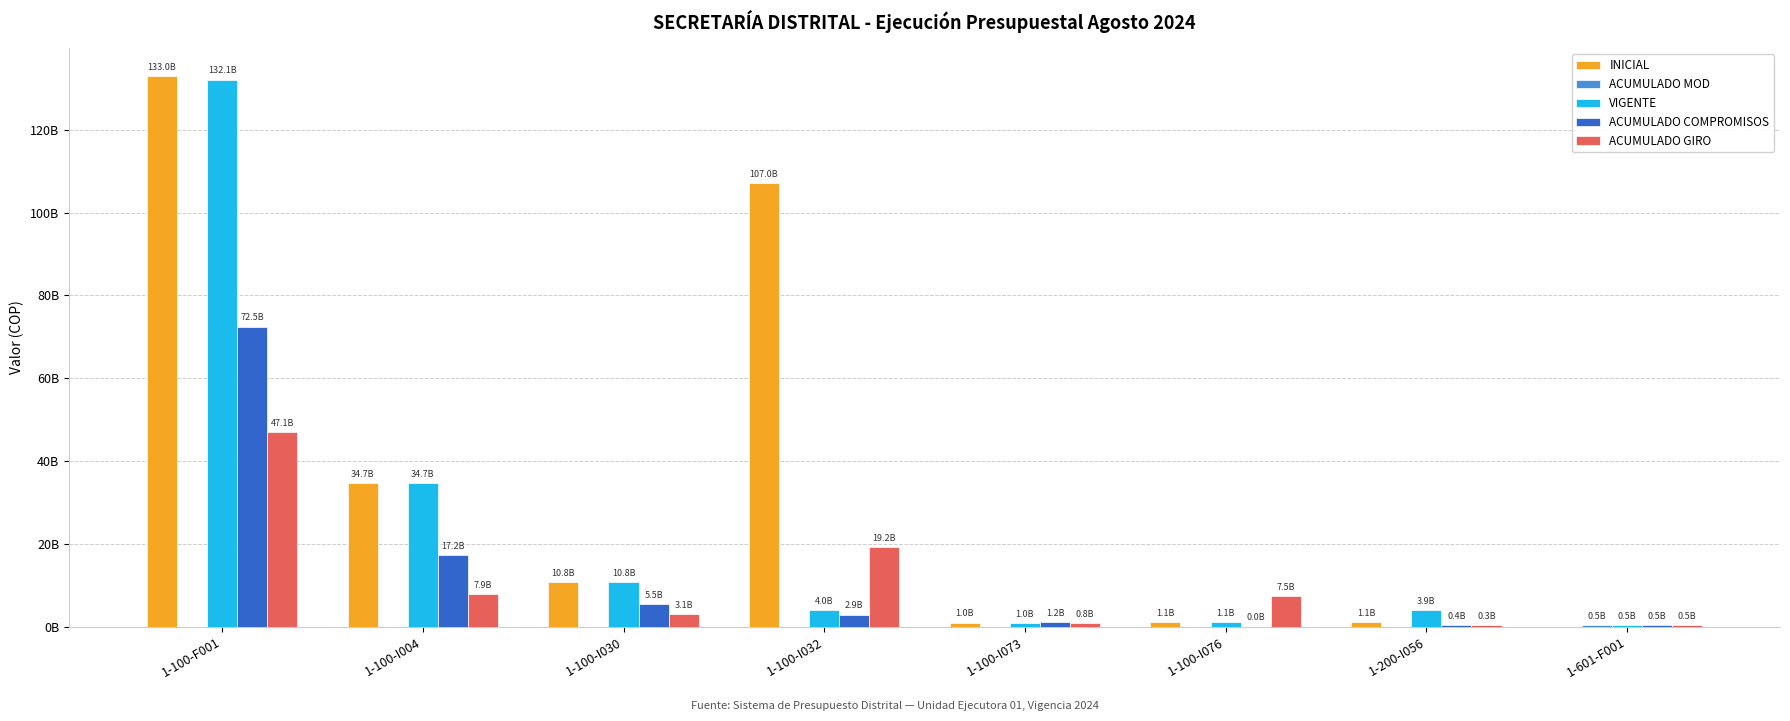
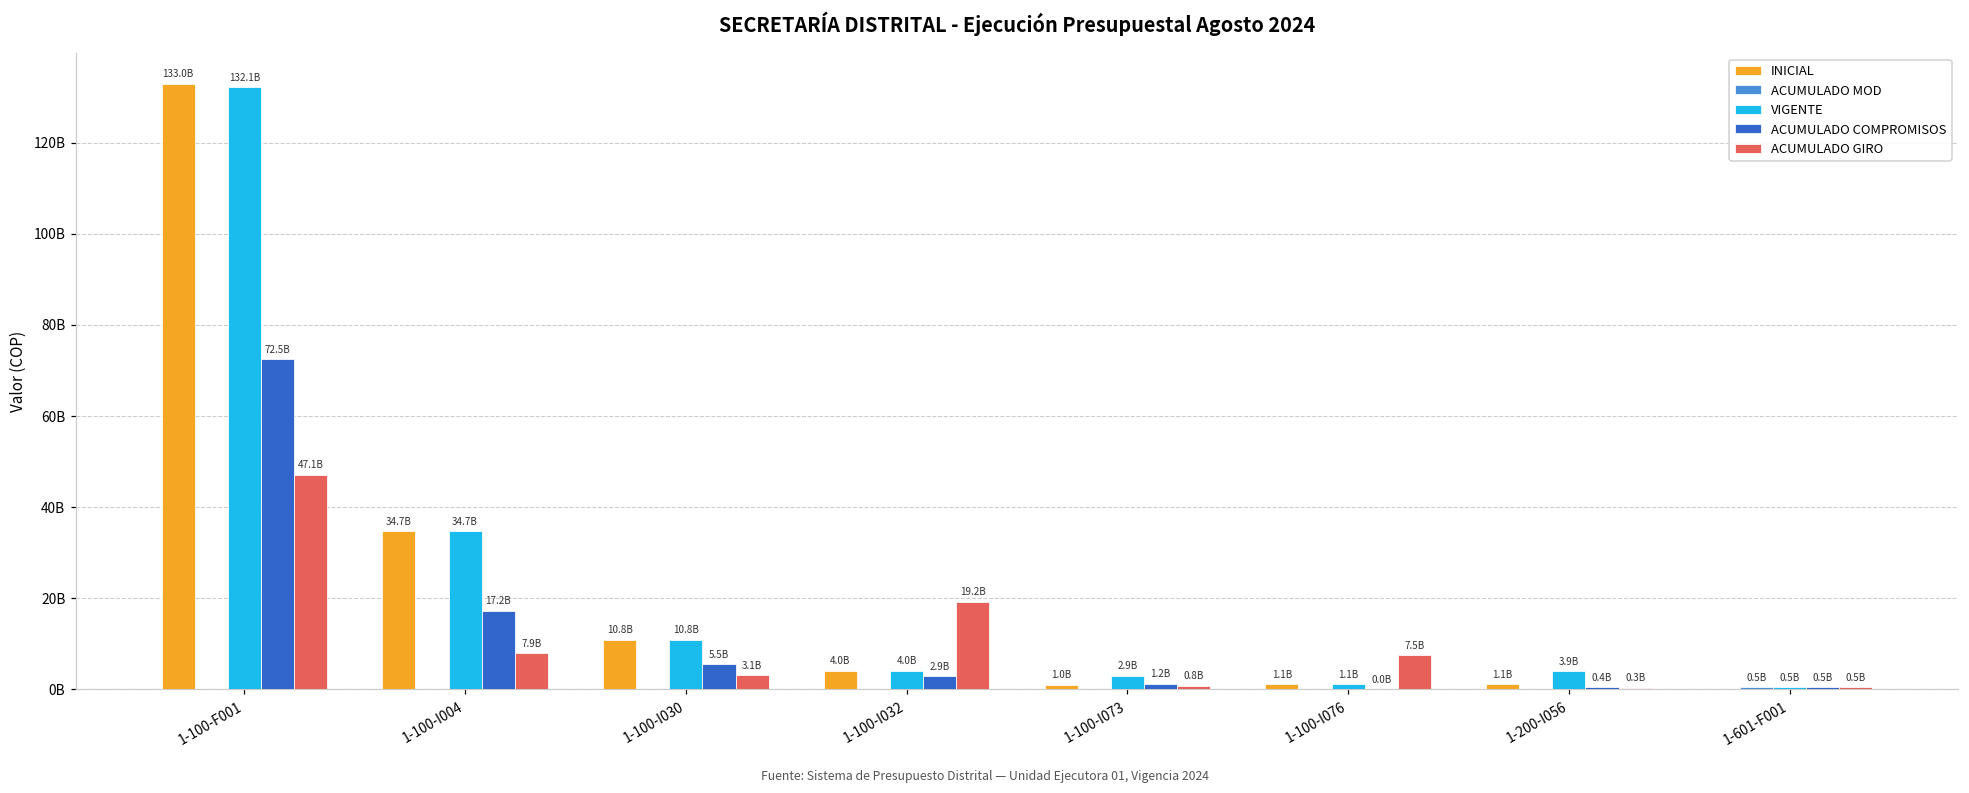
INICIAL, 1-100-I032: 107.0B -> 4.0B
VIGENTE, 1-100-I073: 1.0B -> 2.9B
